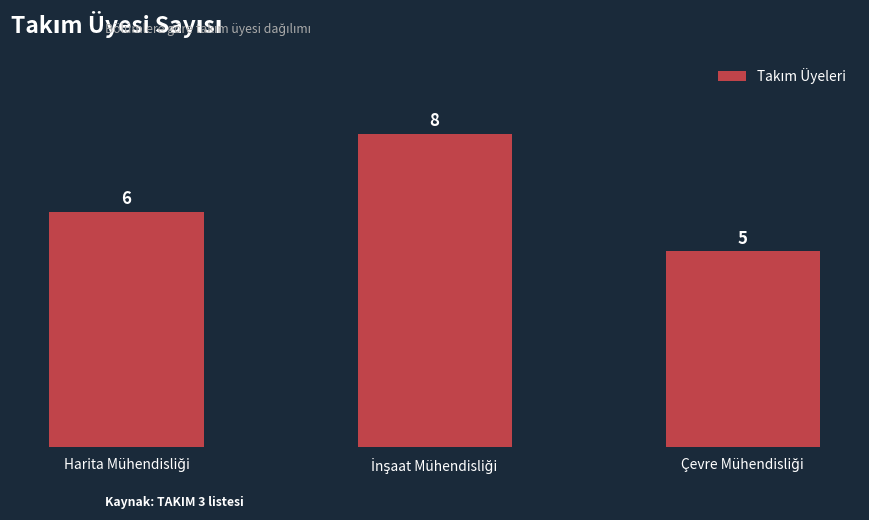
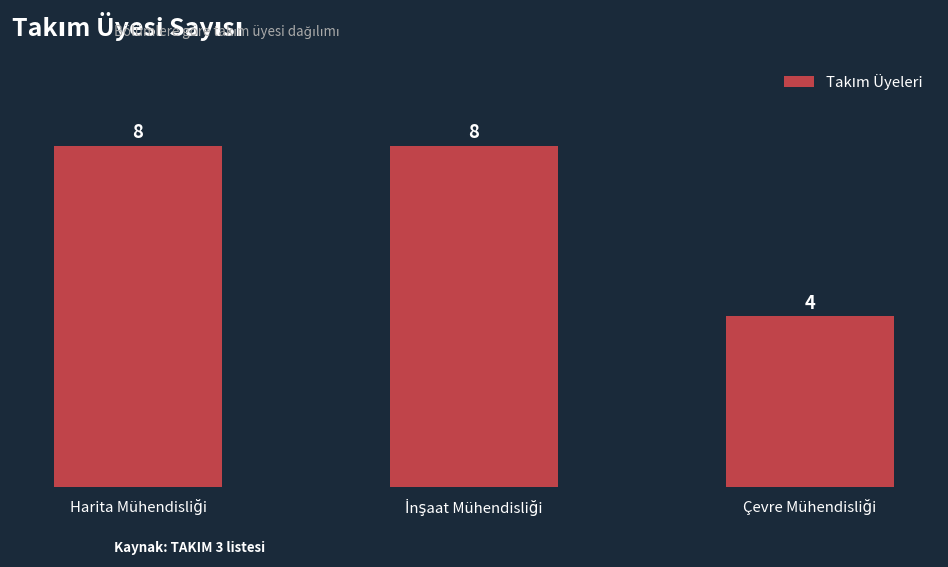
Harita Mühendisliği: 6 -> 8
Çevre Mühendisliği: 5 -> 4
